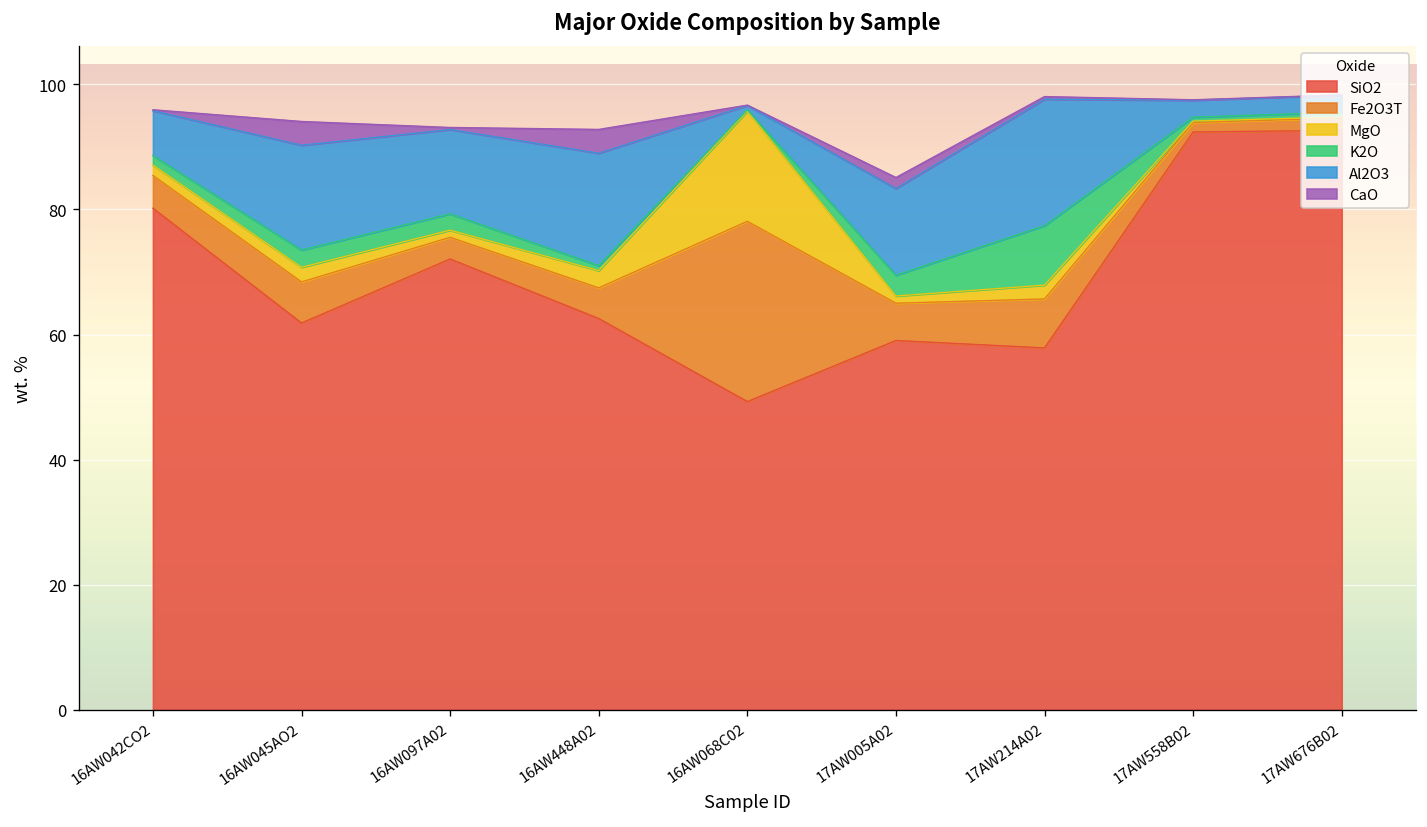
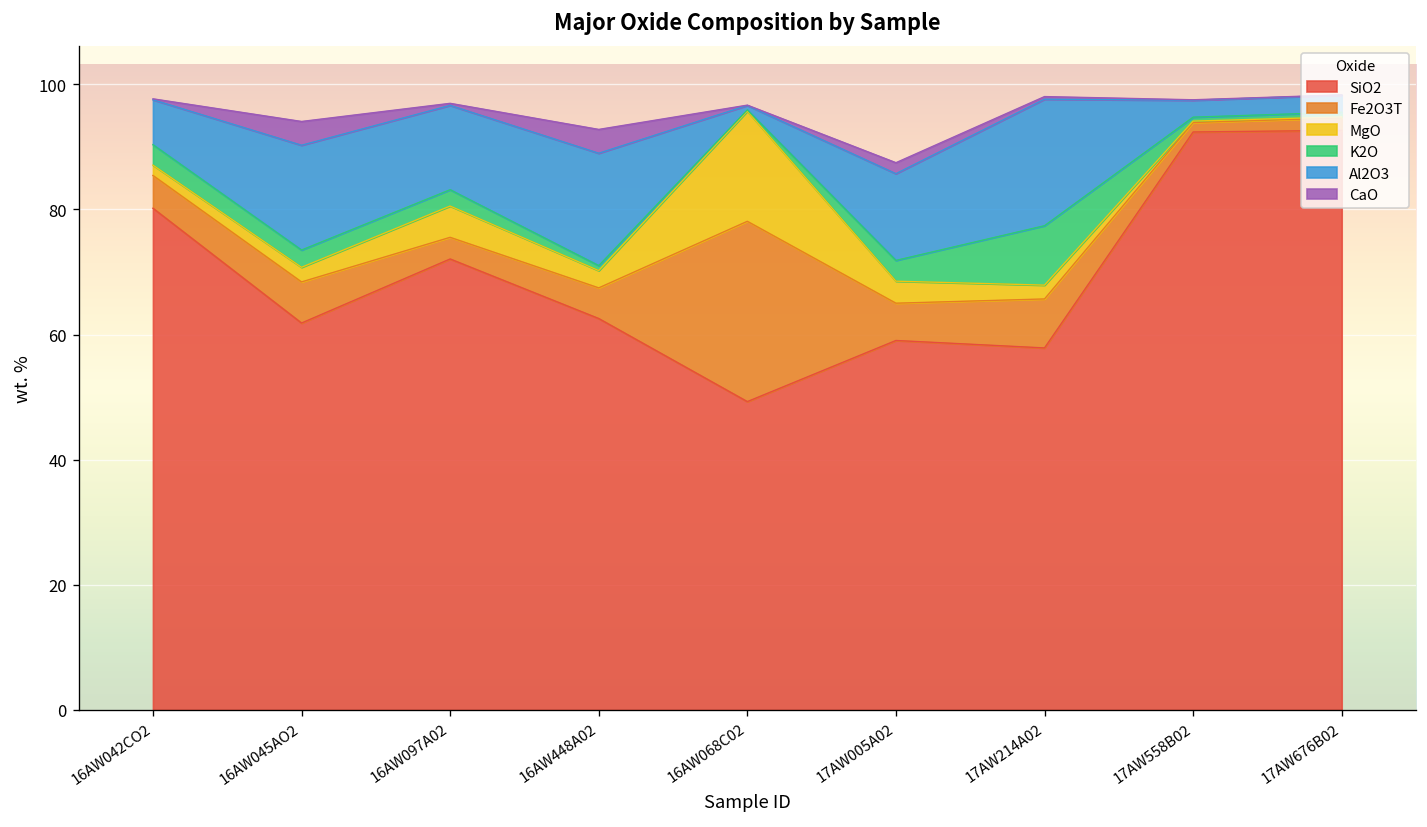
K2O, 16AW042CO2: 2 -> 3
MgO, 16AW097A02: 1 -> 5
MgO, 17AW005A02: 1 -> 4
